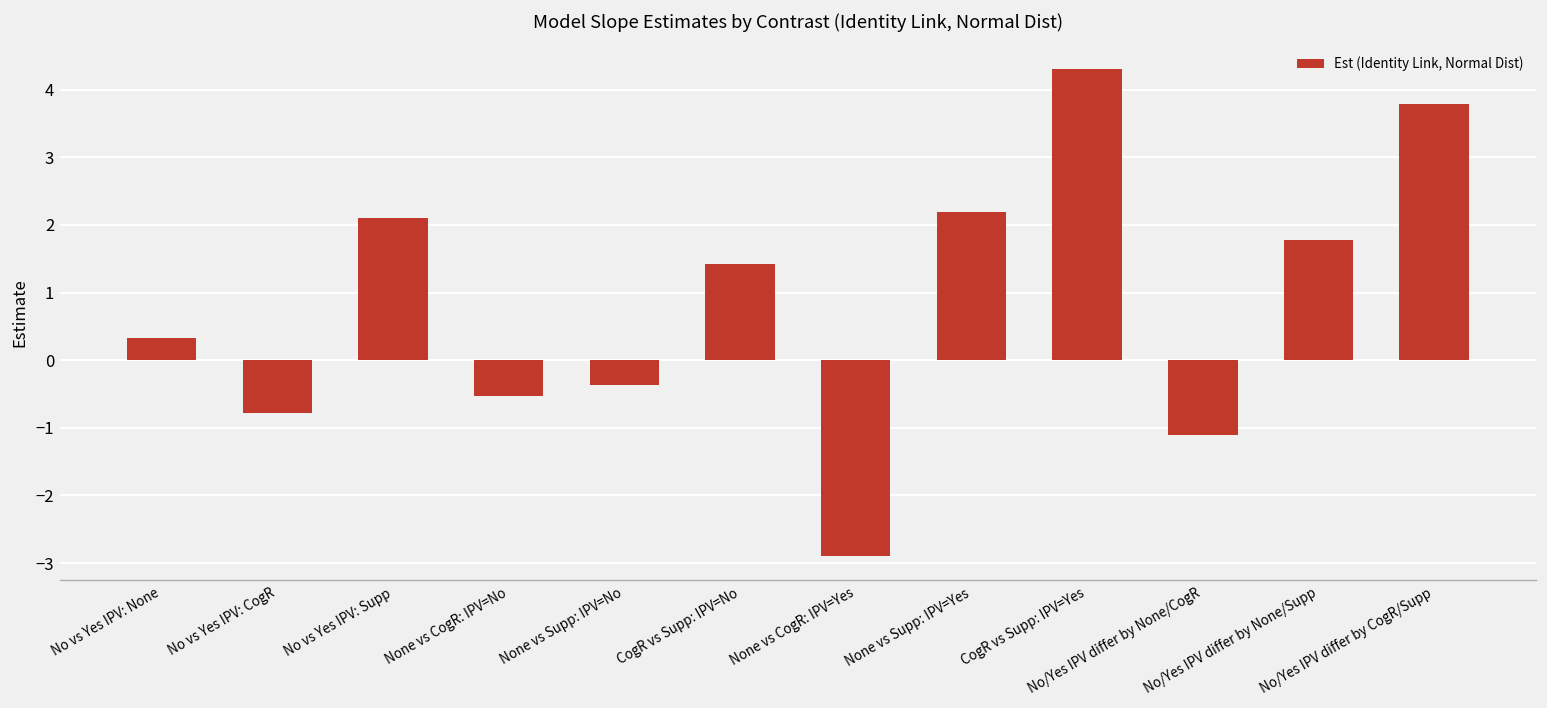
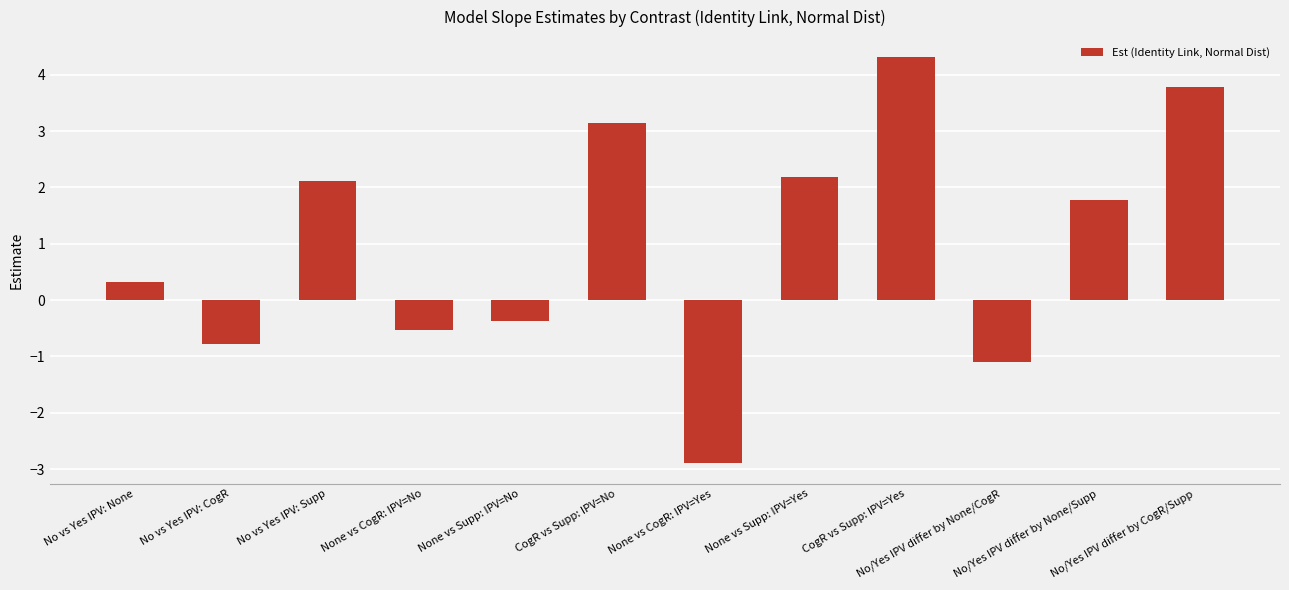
CogR vs Supp: IPV=No: 1.4 -> 3.1
